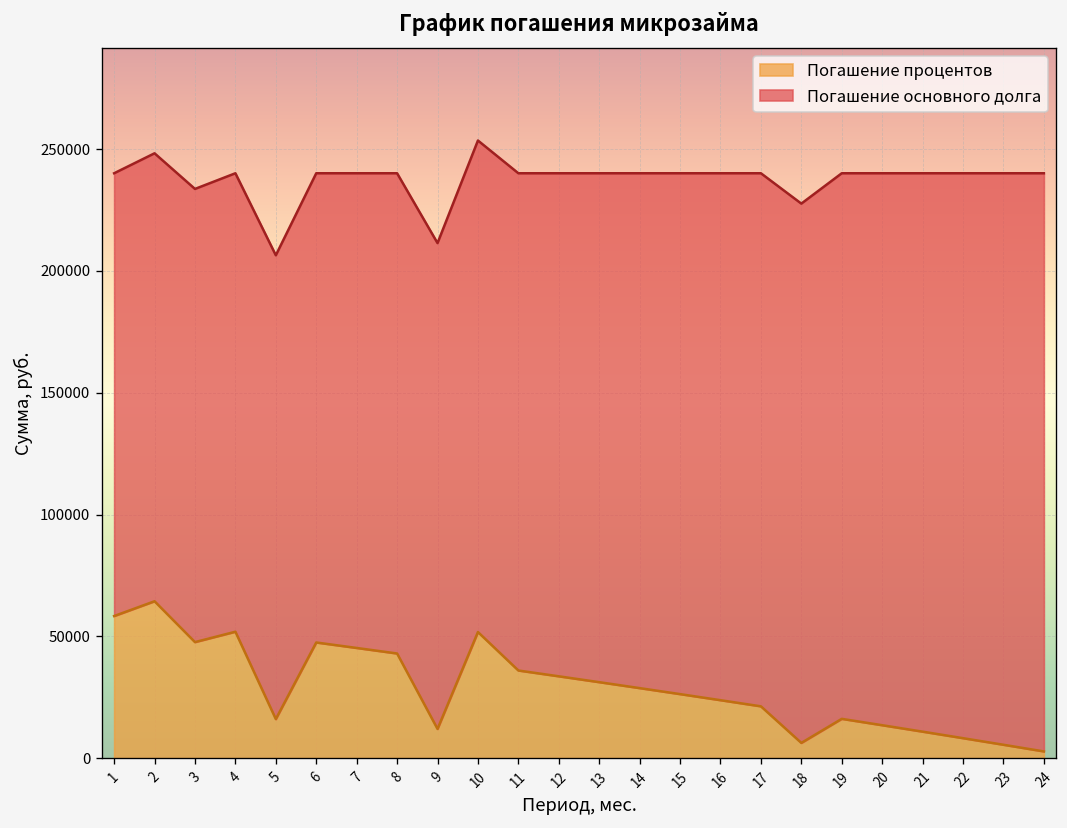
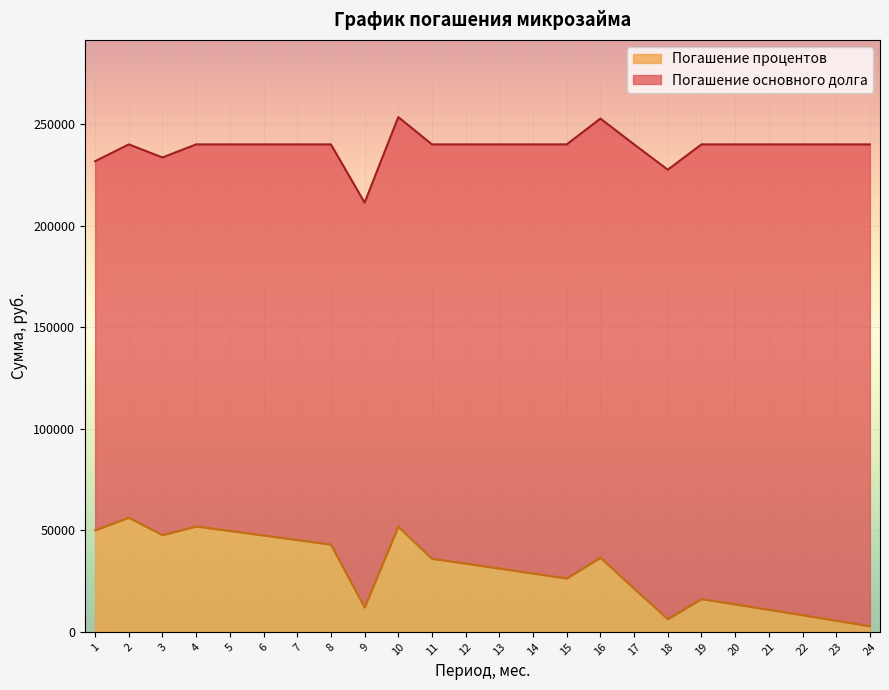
Погашение процентов, 1: 58000 -> 50000
Погашение процентов, 2: 64000 -> 56000
Погашение процентов, 5: 16000 -> 50000
Погашение процентов, 16: 24000 -> 37000
